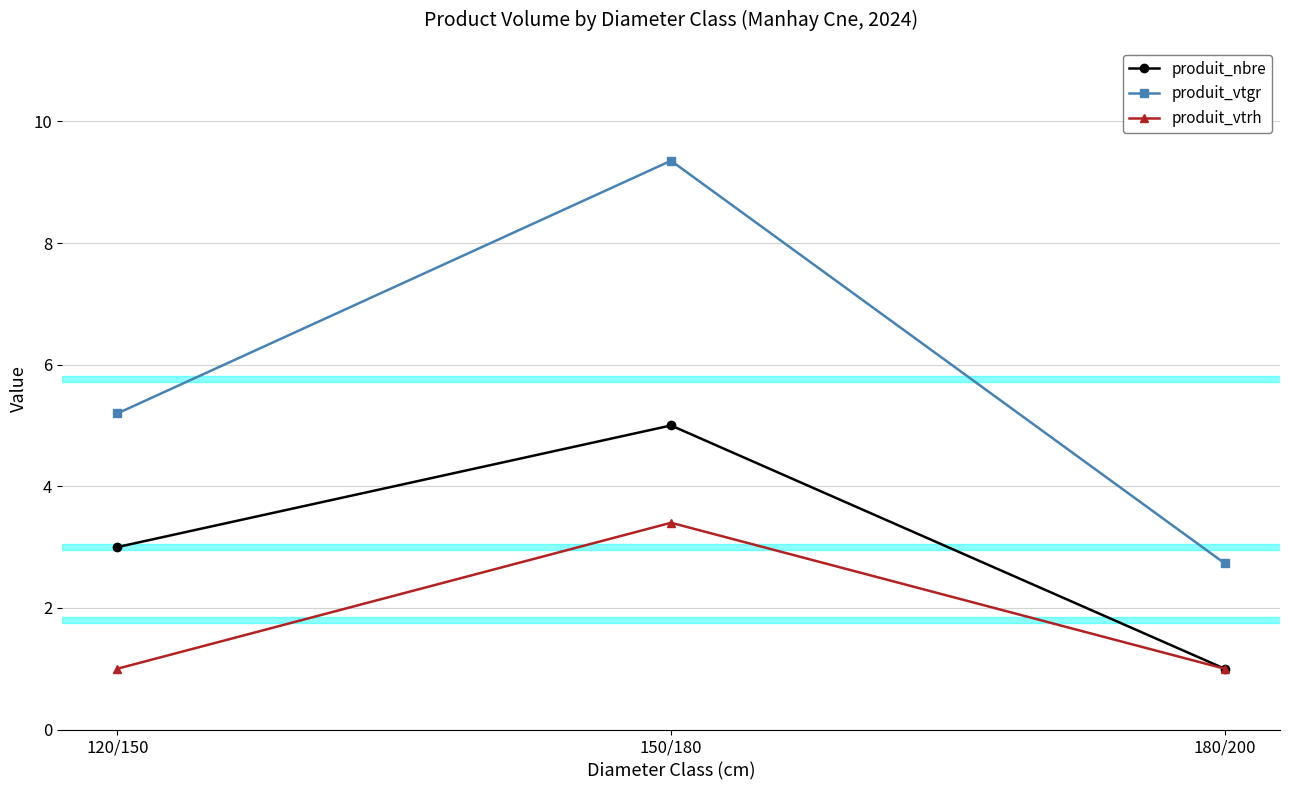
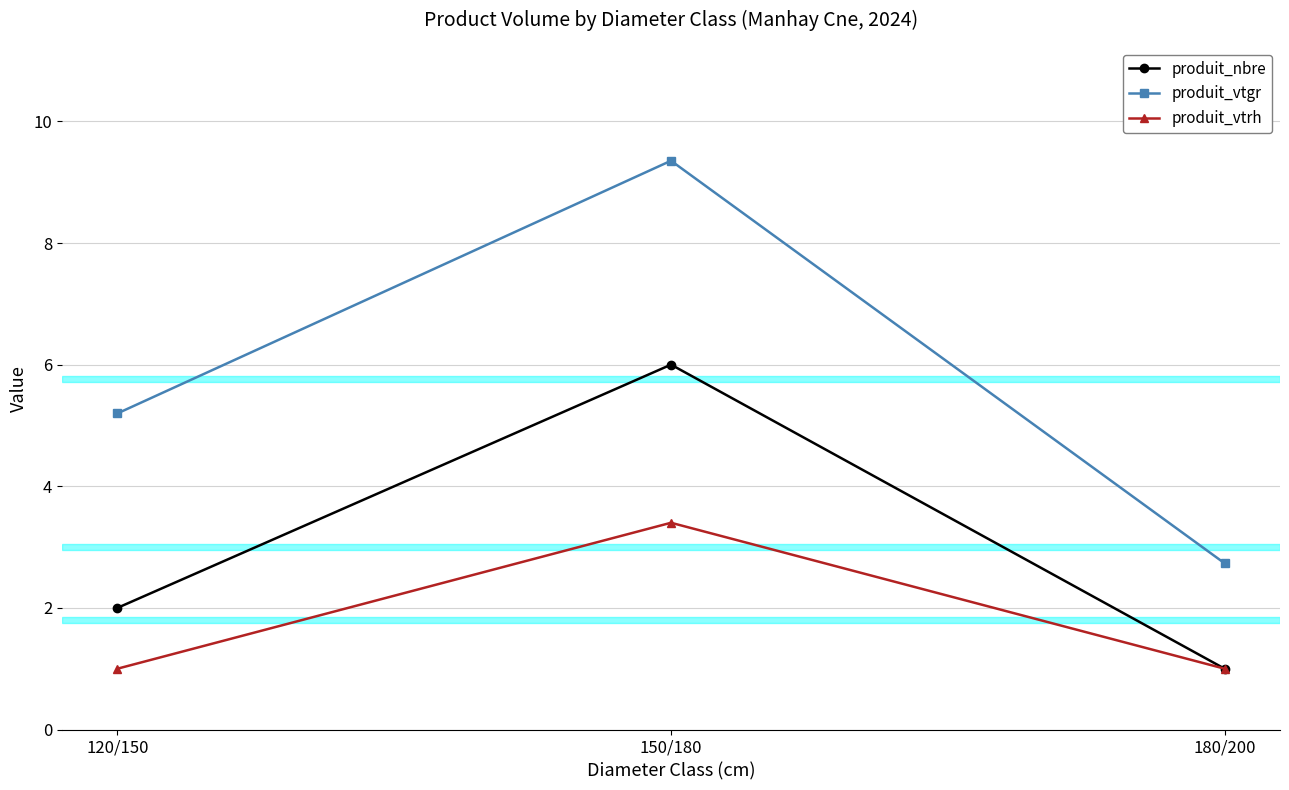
produit_nbre, 120/150: 3 -> 2
produit_nbre, 150/180: 5 -> 6
